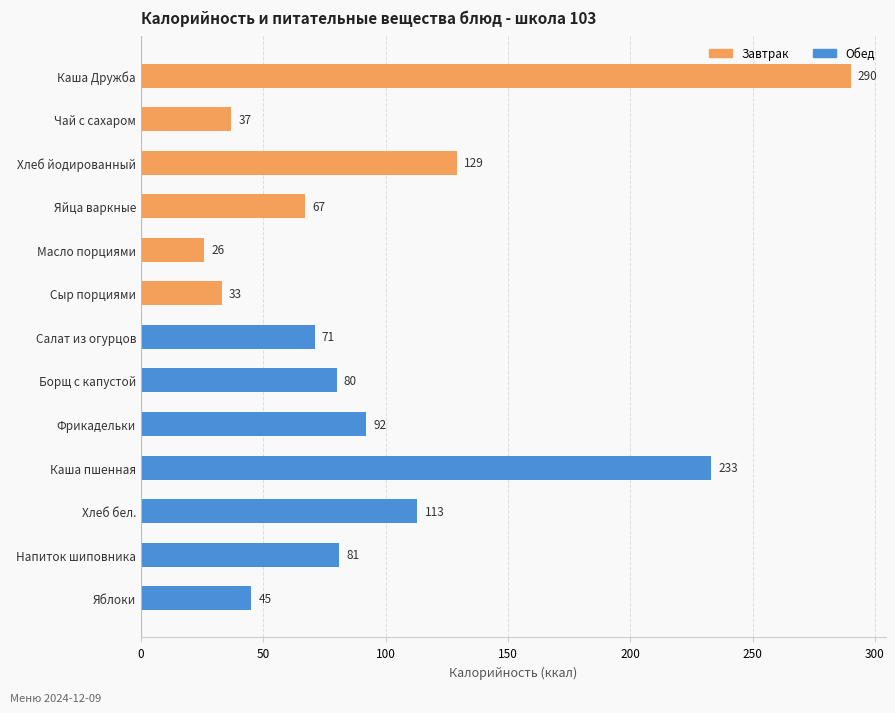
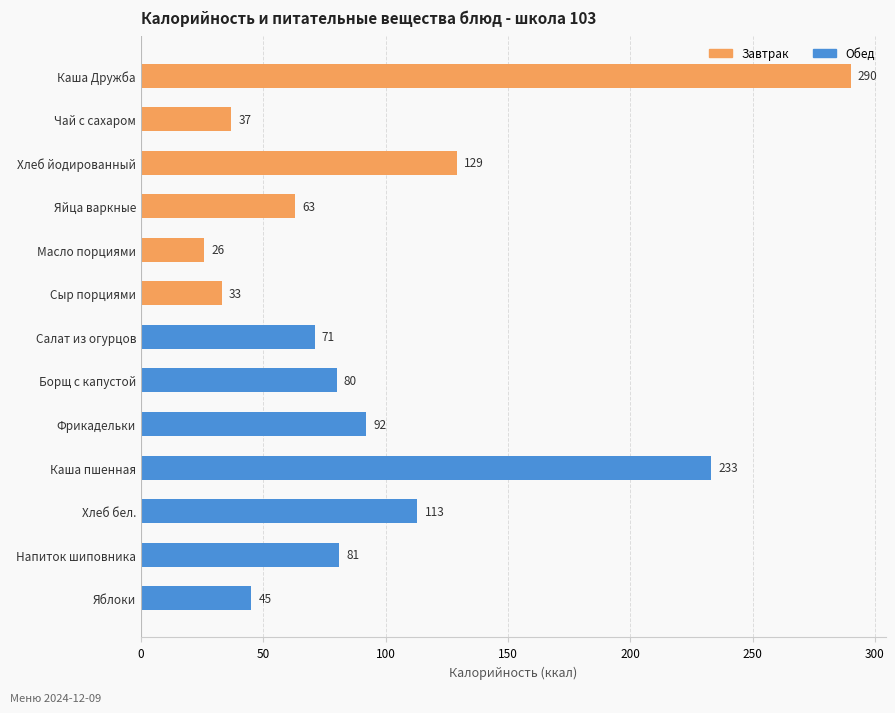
Яйца варкные: 67 -> 63
